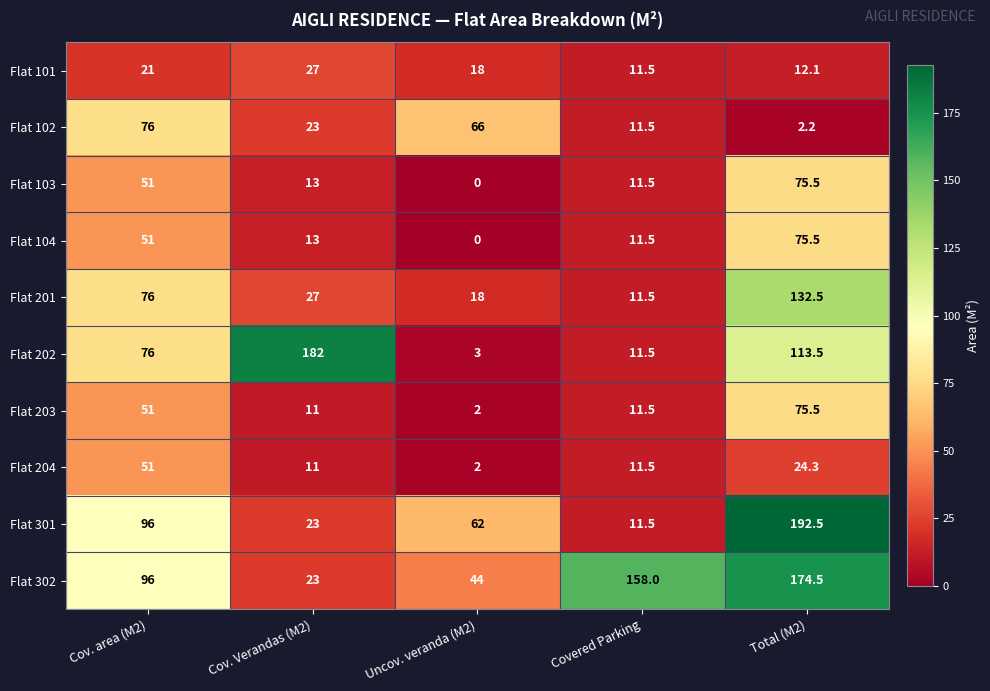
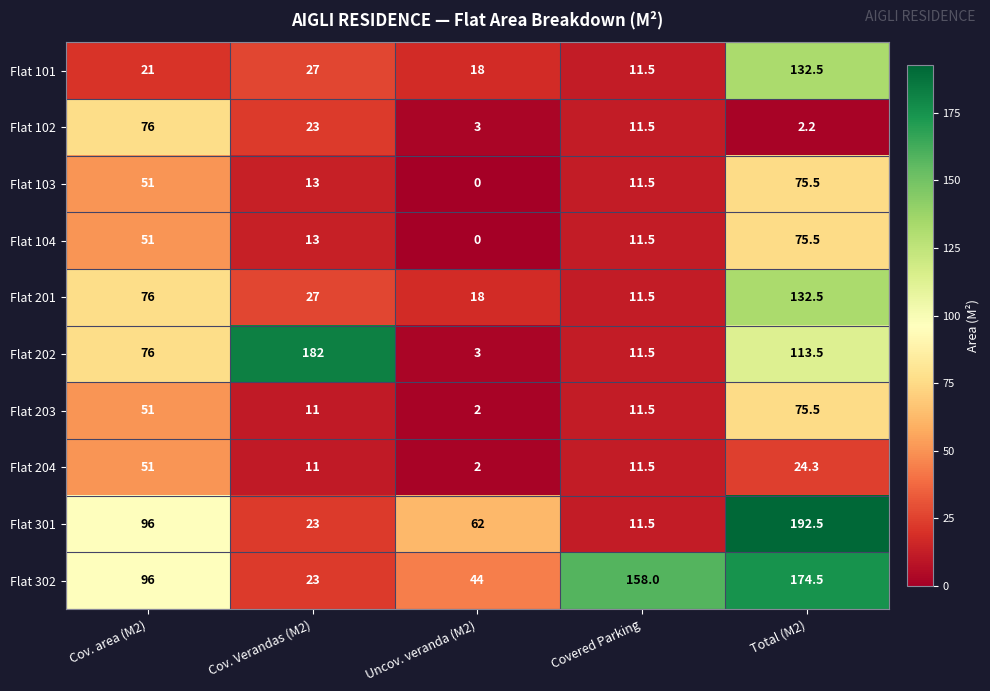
Flat 101, Total (M2): 12.1 -> 132.5
Flat 102, Uncov. veranda (M2): 66 -> 3
